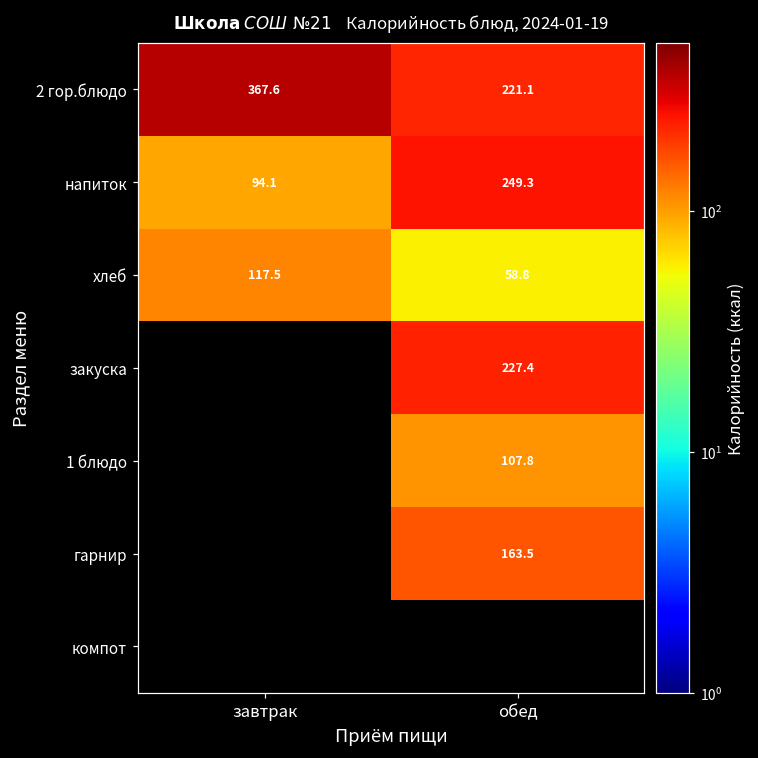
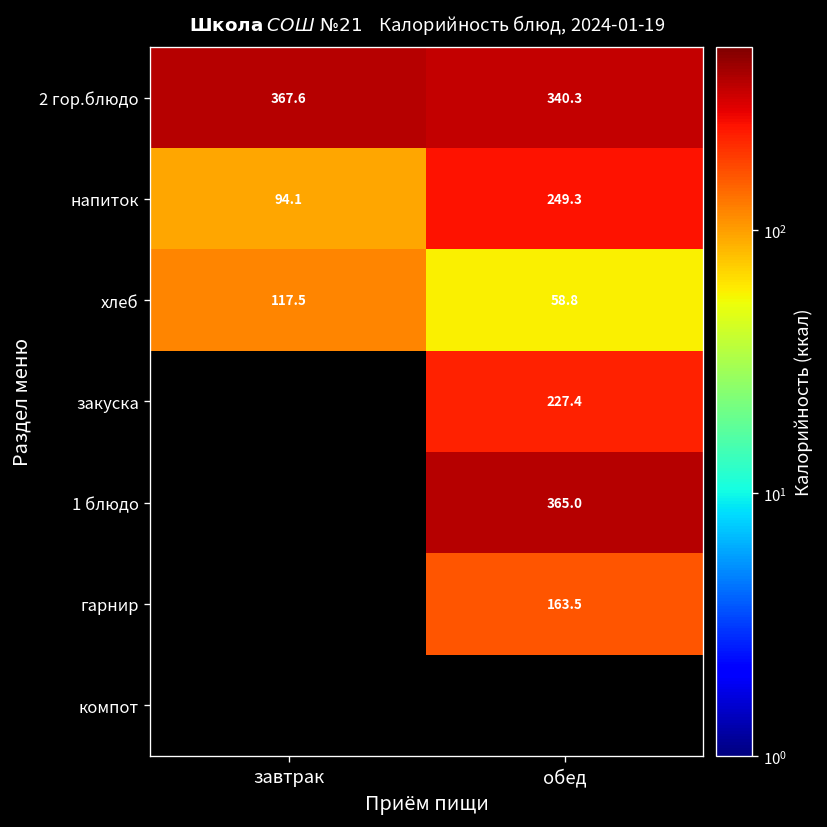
2 гор.блюдо, обед: 221.1 -> 340.3
1 блюдо, обед: 107.8 -> 365.0
